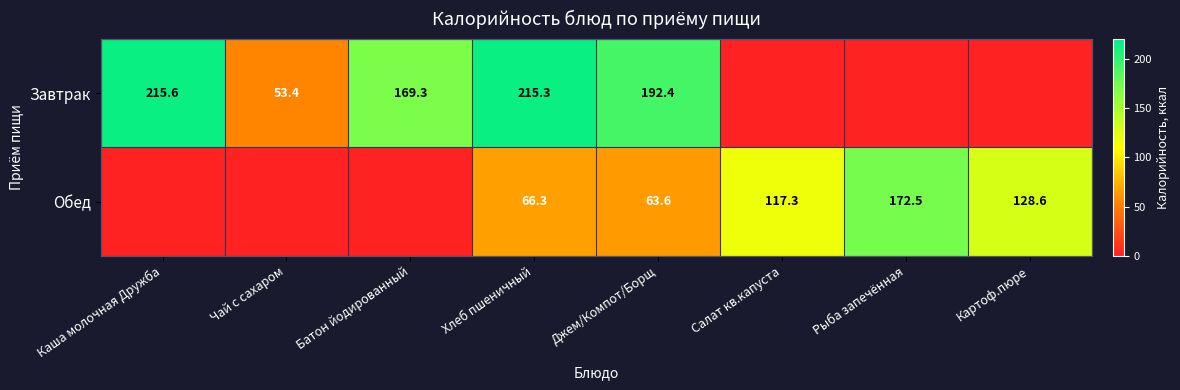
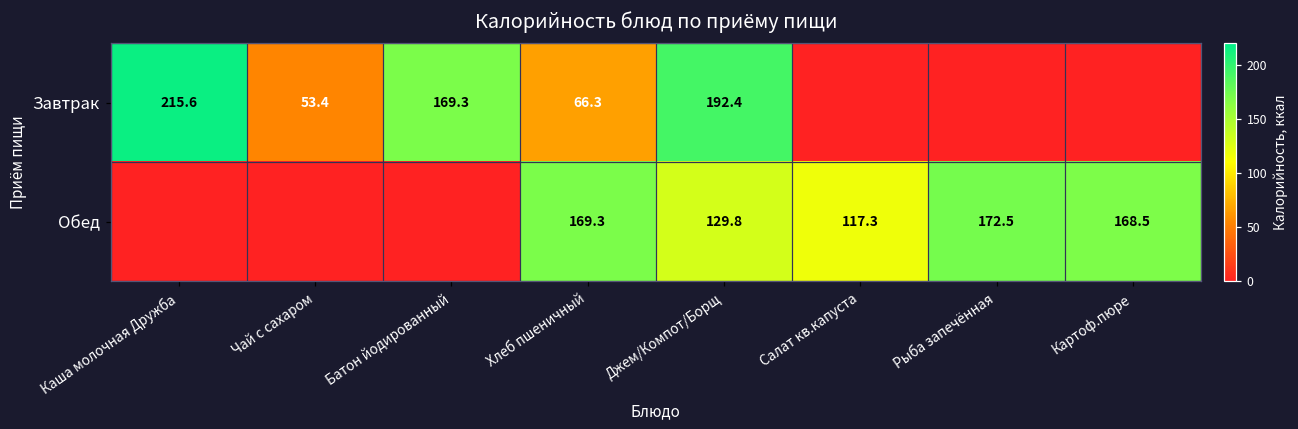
Завтрак, Хлеб пшеничный: 215.3 -> 66.3
Обед, Хлеб пшеничный: 66.3 -> 169.3
Обед, Джем/Компот/Борщ: 63.6 -> 129.8
Обед, Картоф.пюре: 128.6 -> 168.5
